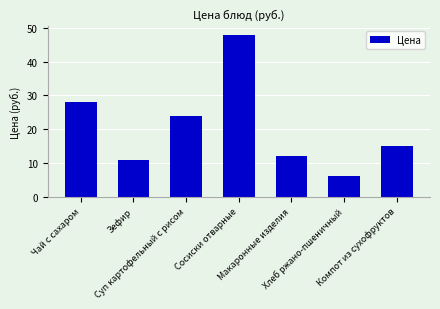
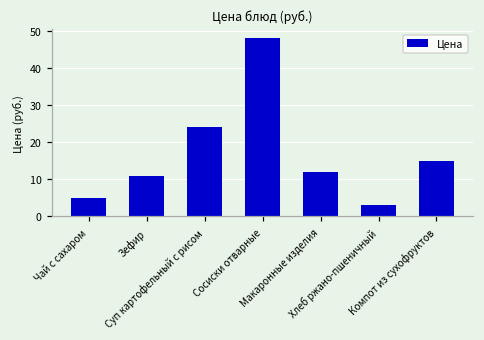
Чай с сахаром: 28 -> 5
Хлеб ржано-пшеничный: 6 -> 3
